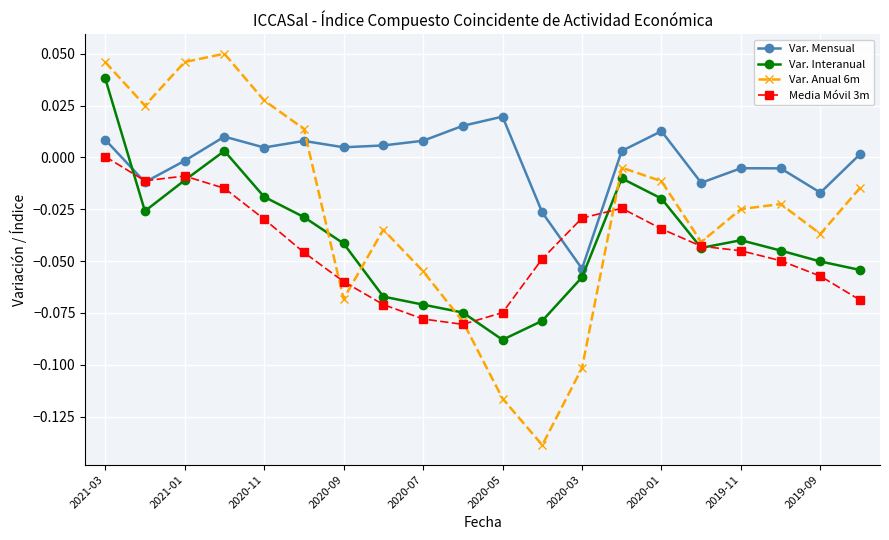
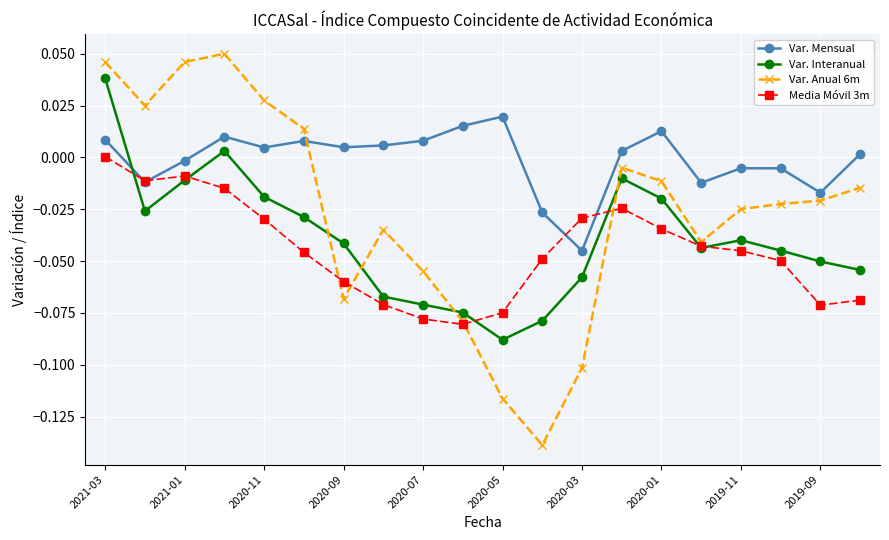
Var. Mensual, 2020-03: -0.054 -> -0.045
Var. Anual 6m, 2019-09: -0.037 -> -0.021
Media Móvil 3m, 2019-09: -0.057 -> -0.071
